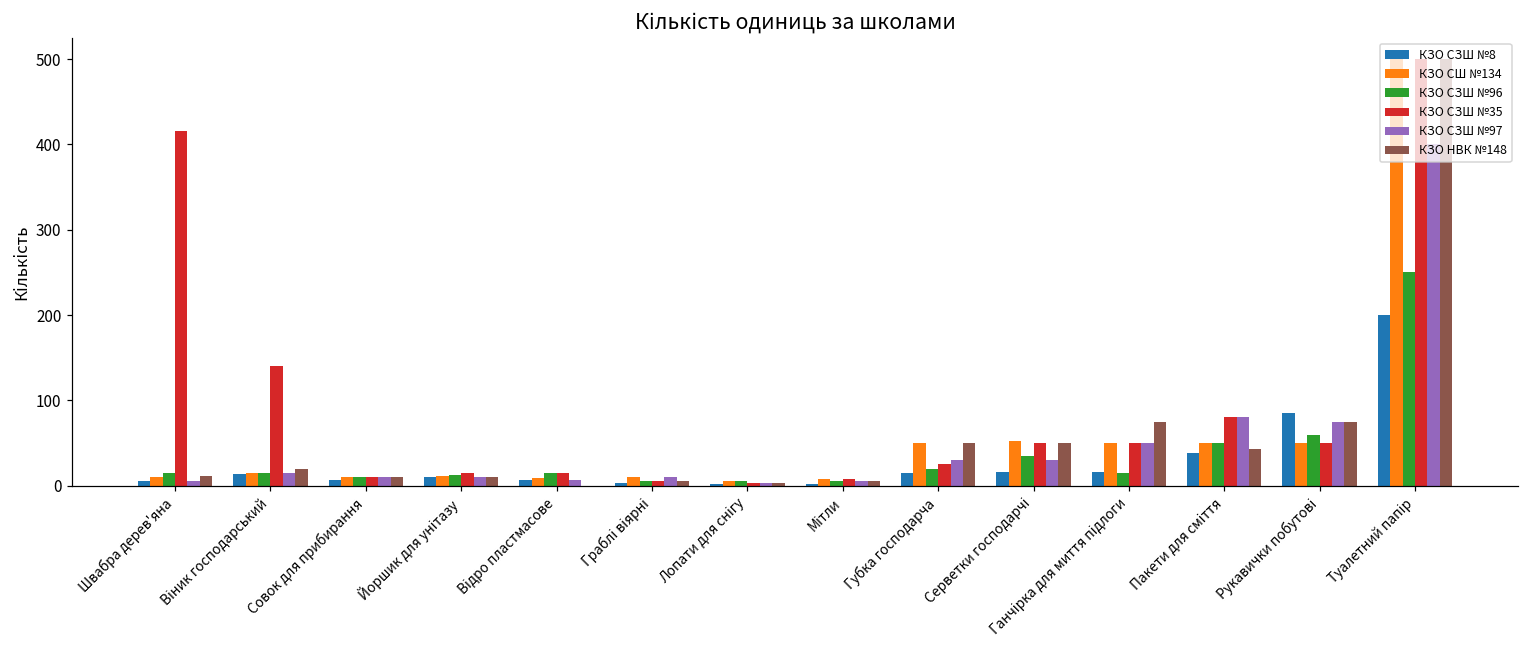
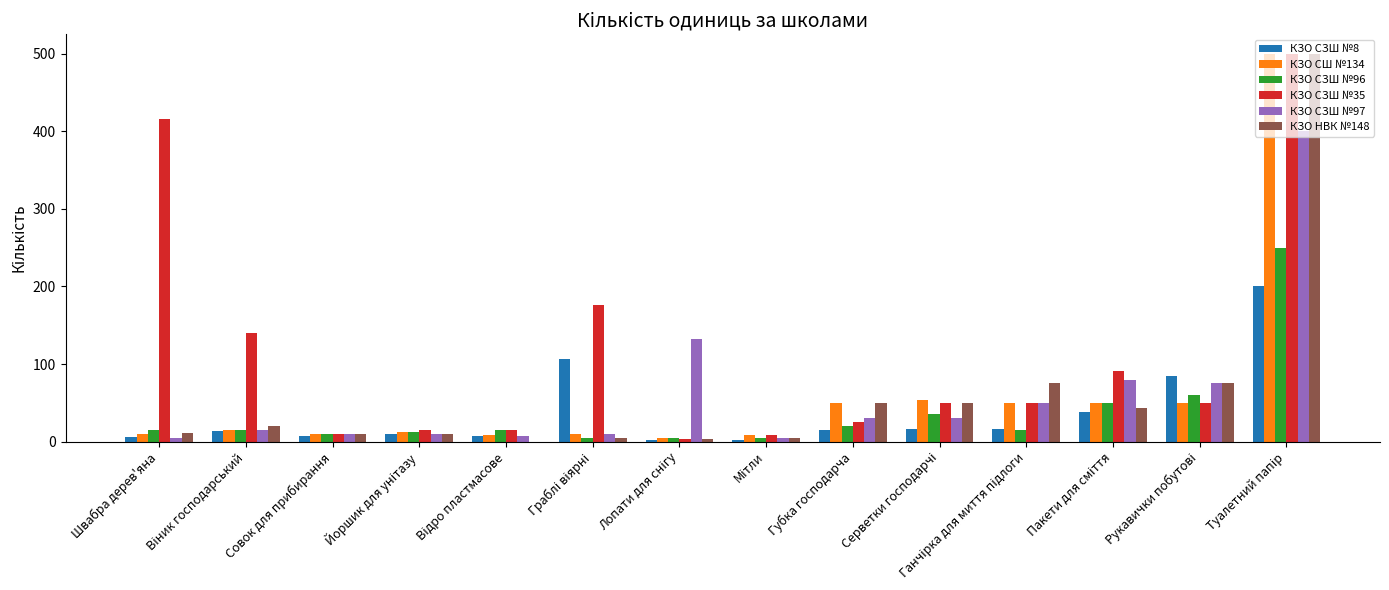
КЗО СЗШ №8, Граблі віярні: 0 -> 110
КЗО СЗШ №35, Граблі віярні: 10 -> 180
КЗО СЗШ №97, Лопати для снігу: 0 -> 130
КЗО СЗШ №35, Пакети для сміття: 80 -> 90
